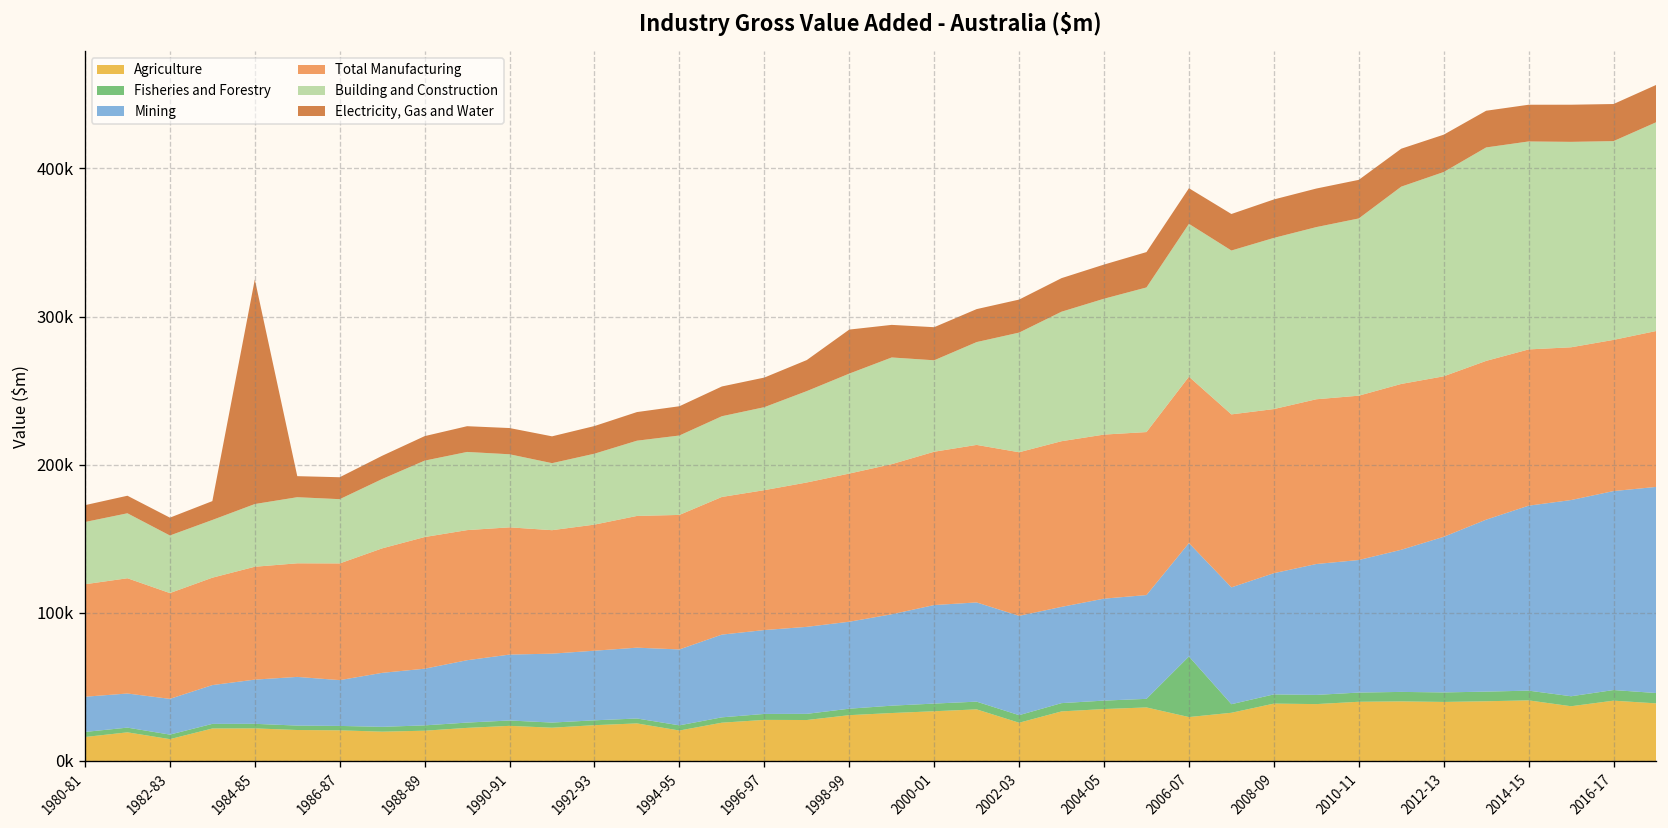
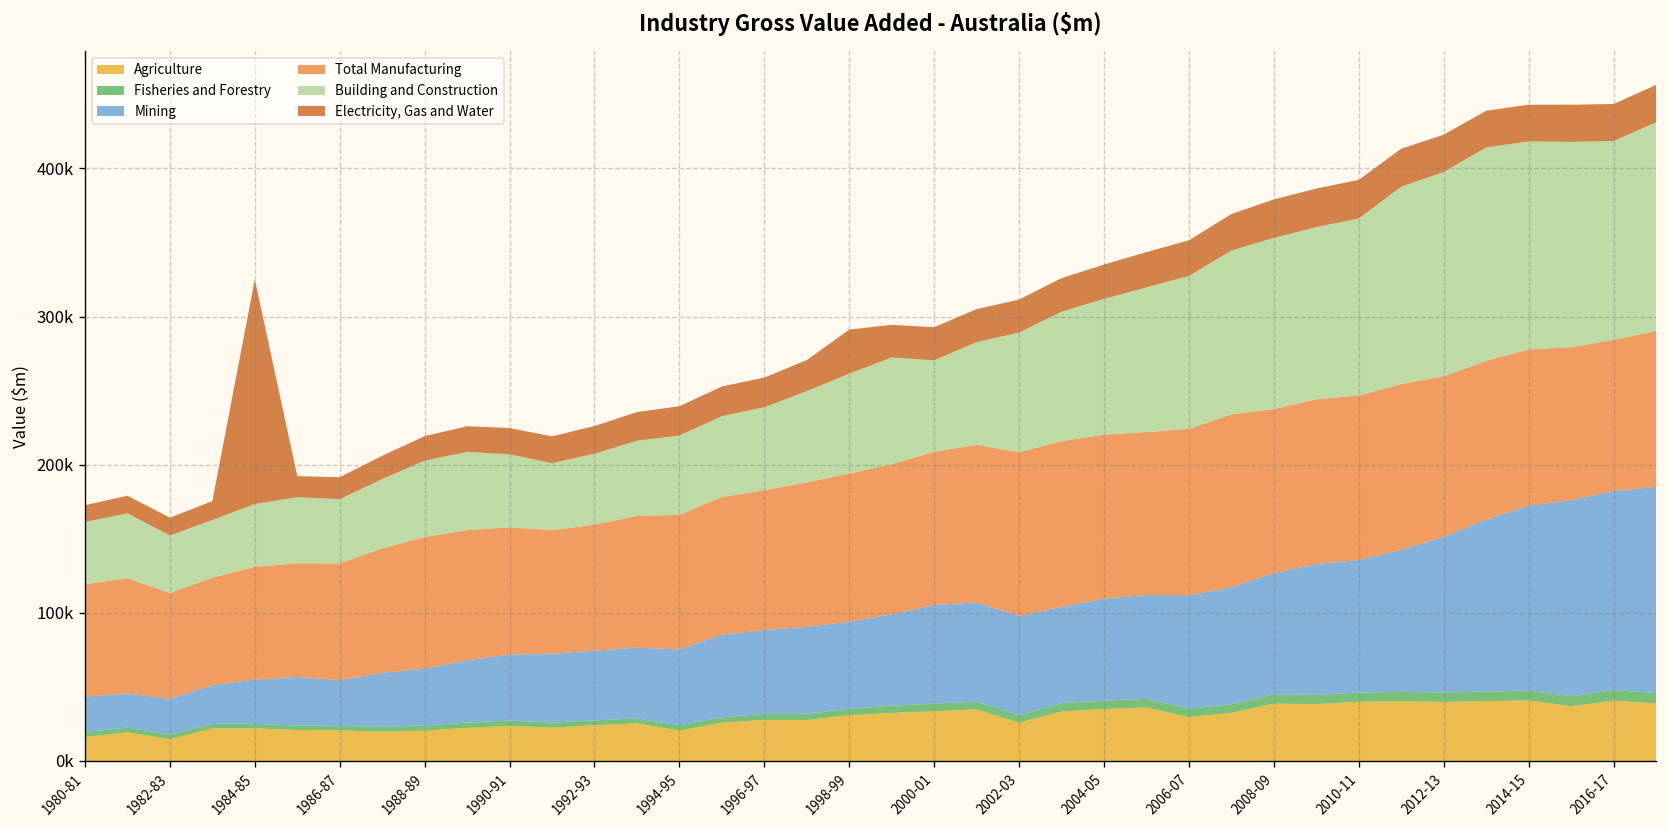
Fisheries and Forestry, 2006-07: 41000 -> 6000
